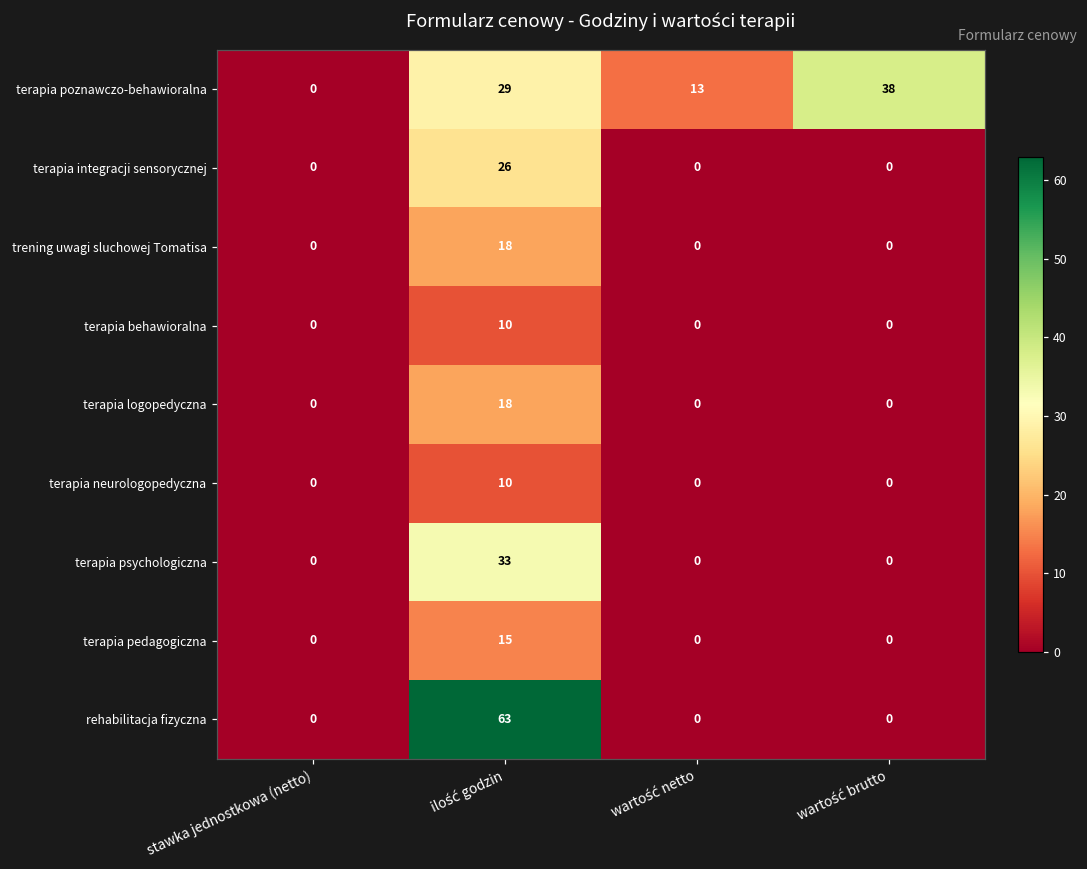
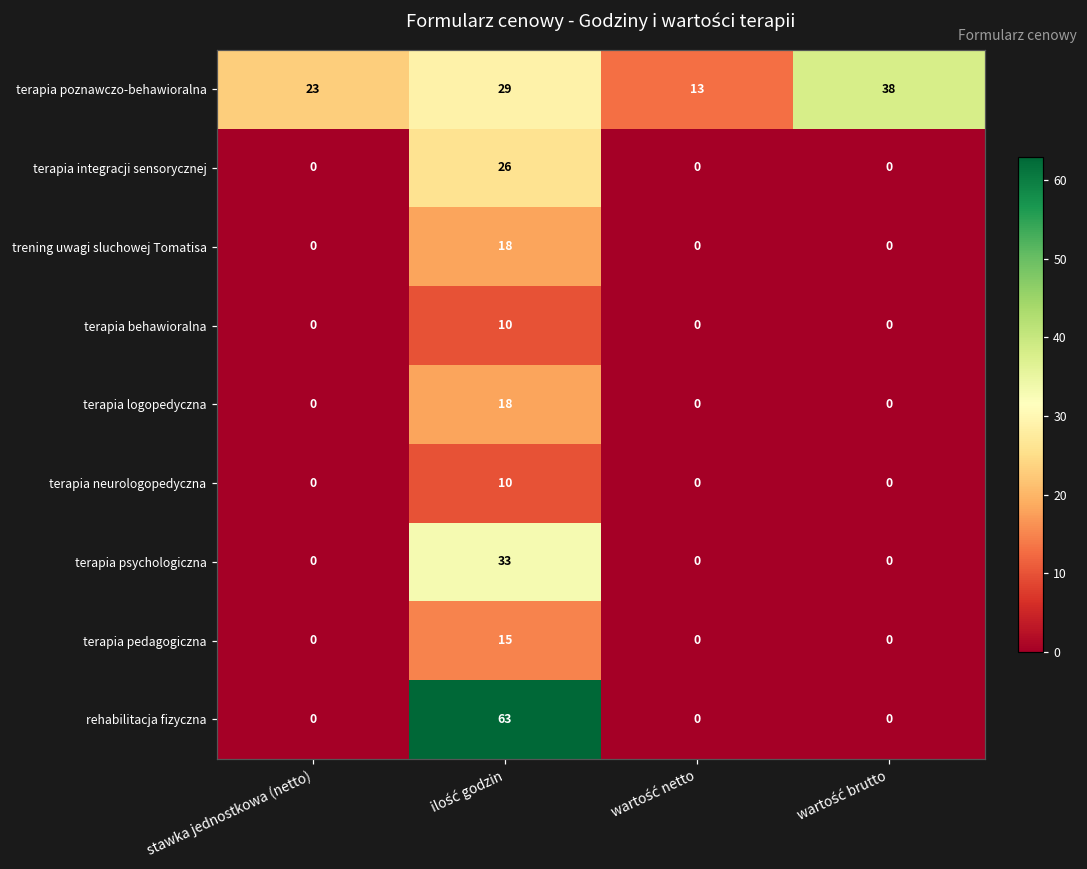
terapia poznawczo-behawioralna, stawka jednostkowa (netto): 0 -> 23
